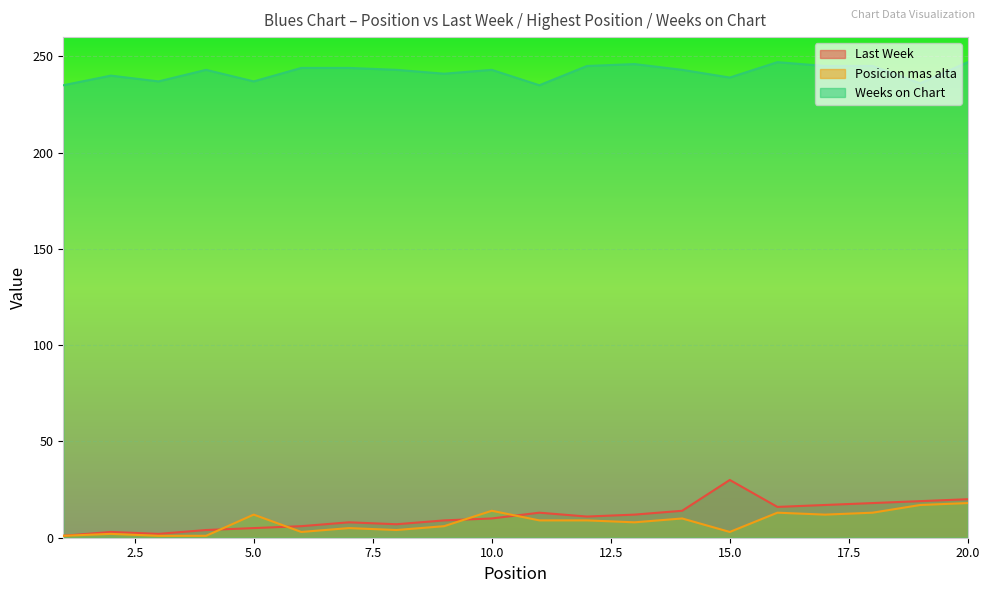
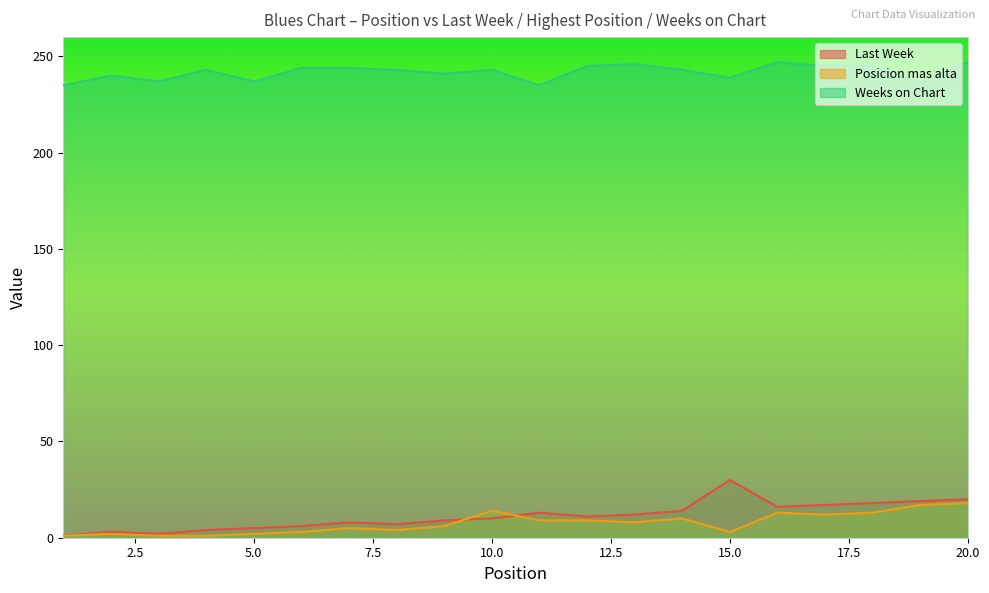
Posicion mas alta, 5.0: 12 -> 2
